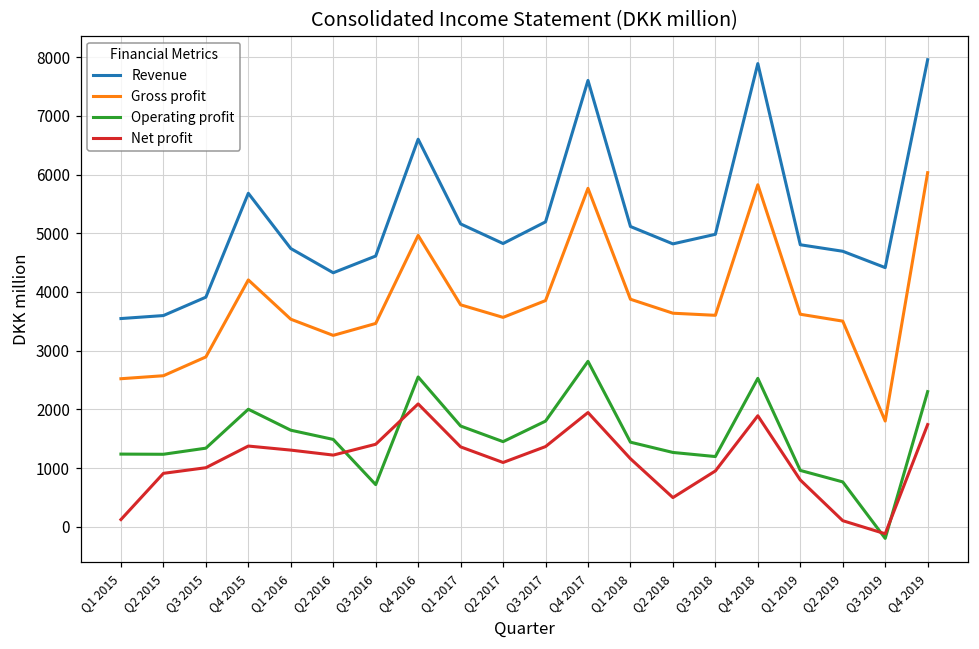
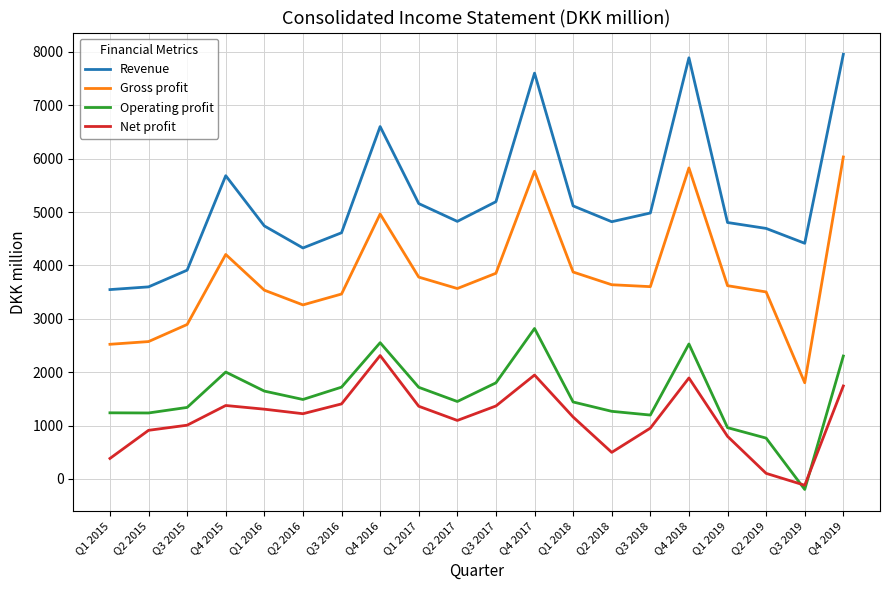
Net profit, Q1 2015: 100 -> 400
Operating profit, Q3 2016: 700 -> 1700
Net profit, Q4 2016: 2100 -> 2300
